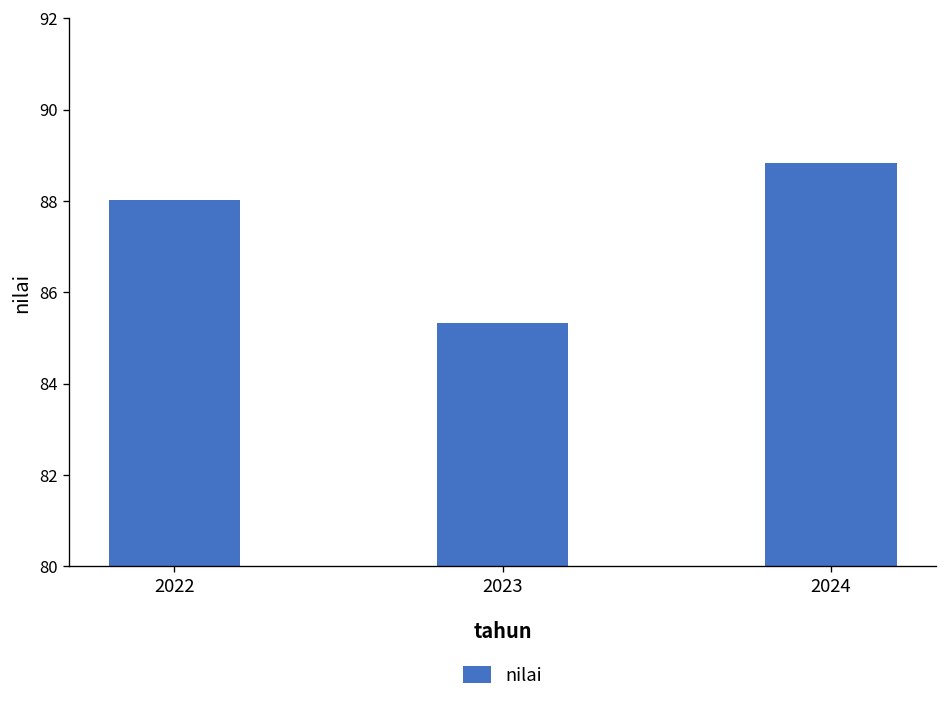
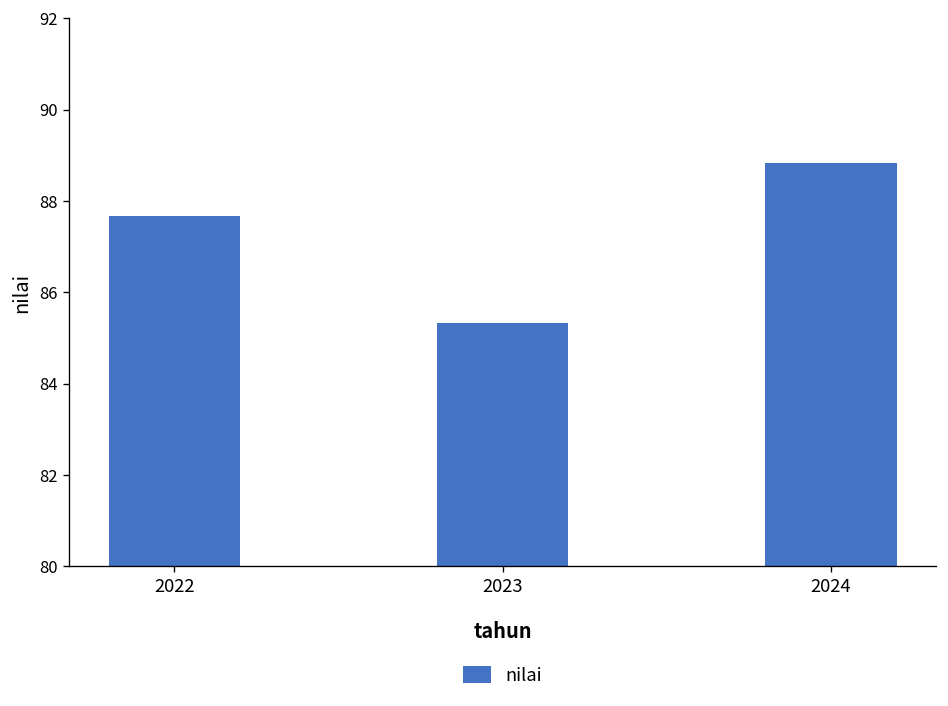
2022: 88.0 -> 87.7
